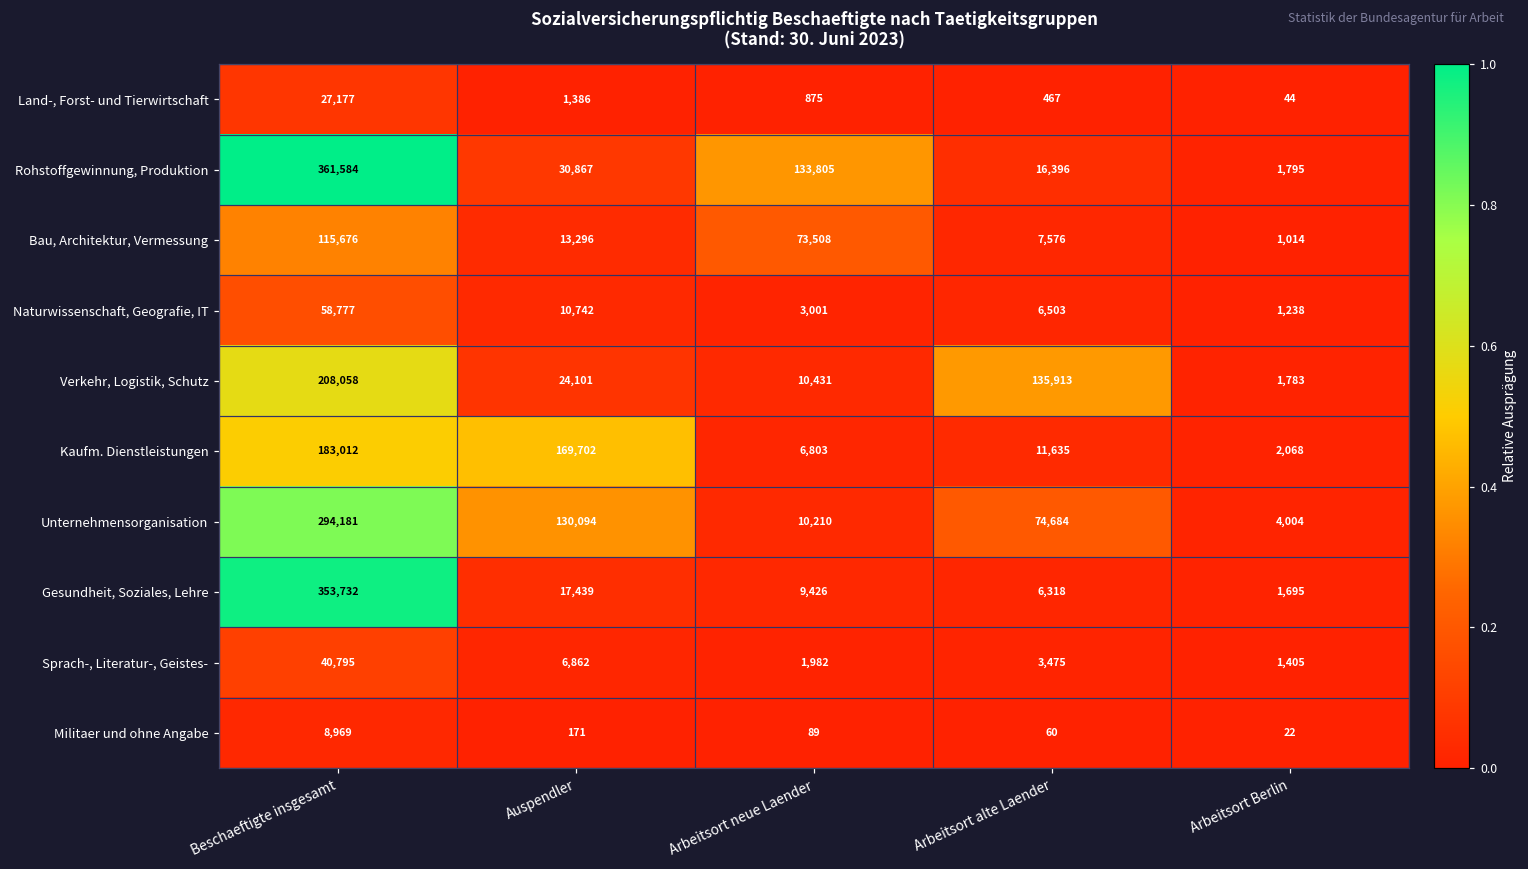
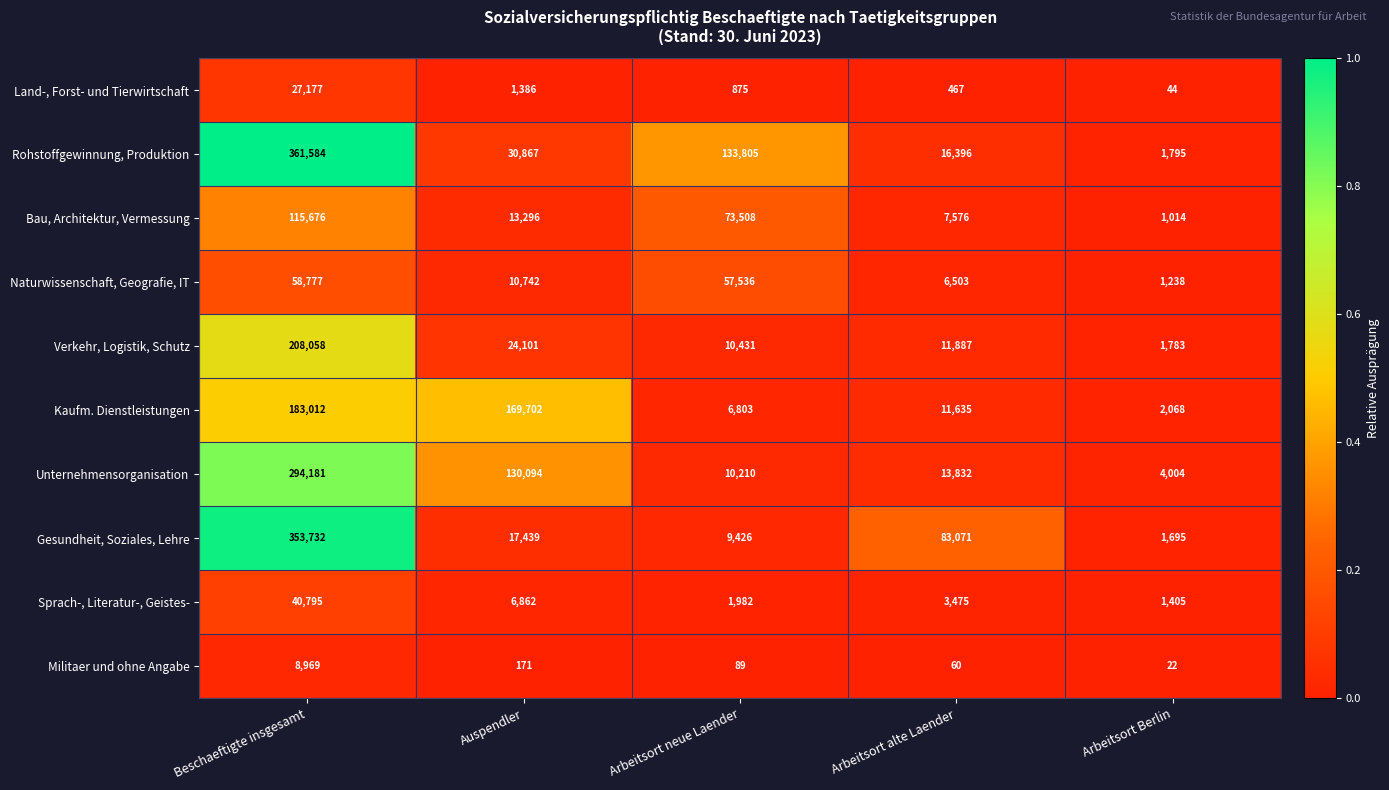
Naturwissenschaft, Geografie, IT, Arbeitsort neue Laender: 3,001 -> 57,536
Verkehr, Logistik, Schutz, Arbeitsort alte Laender: 135,913 -> 11,887
Unternehmensorganisation, Arbeitsort alte Laender: 74,684 -> 13,832
Gesundheit, Soziales, Lehre, Arbeitsort alte Laender: 6,318 -> 83,071
